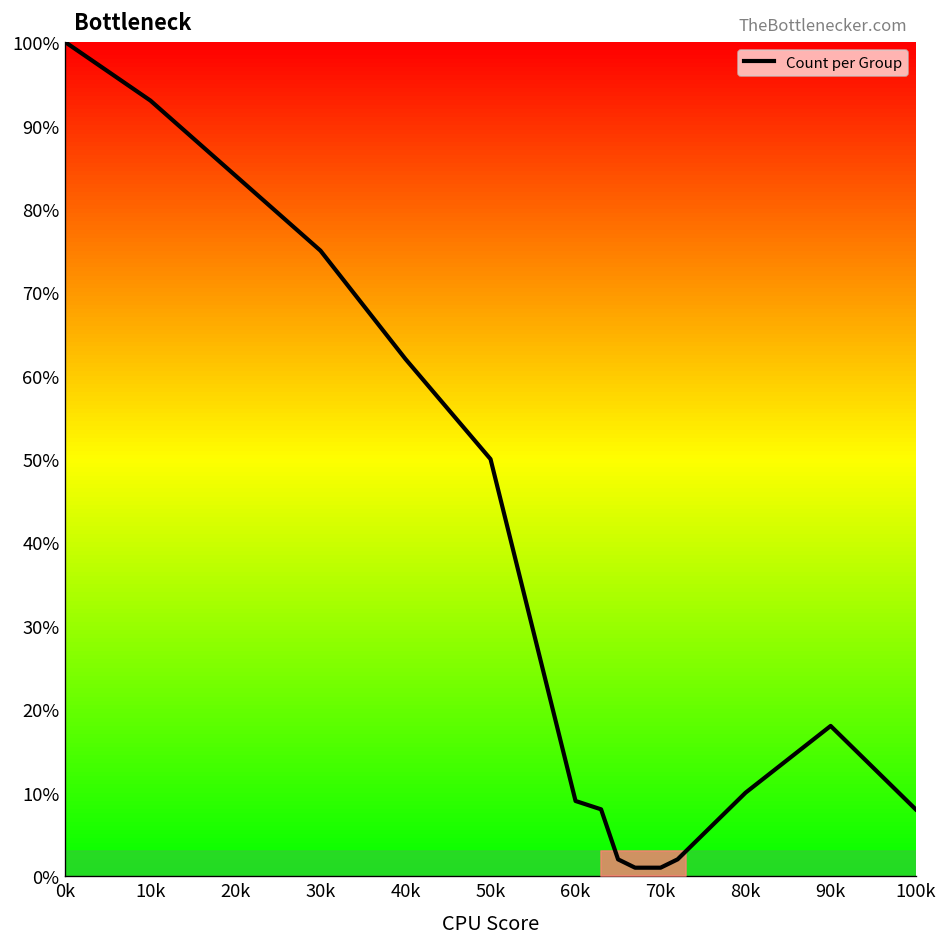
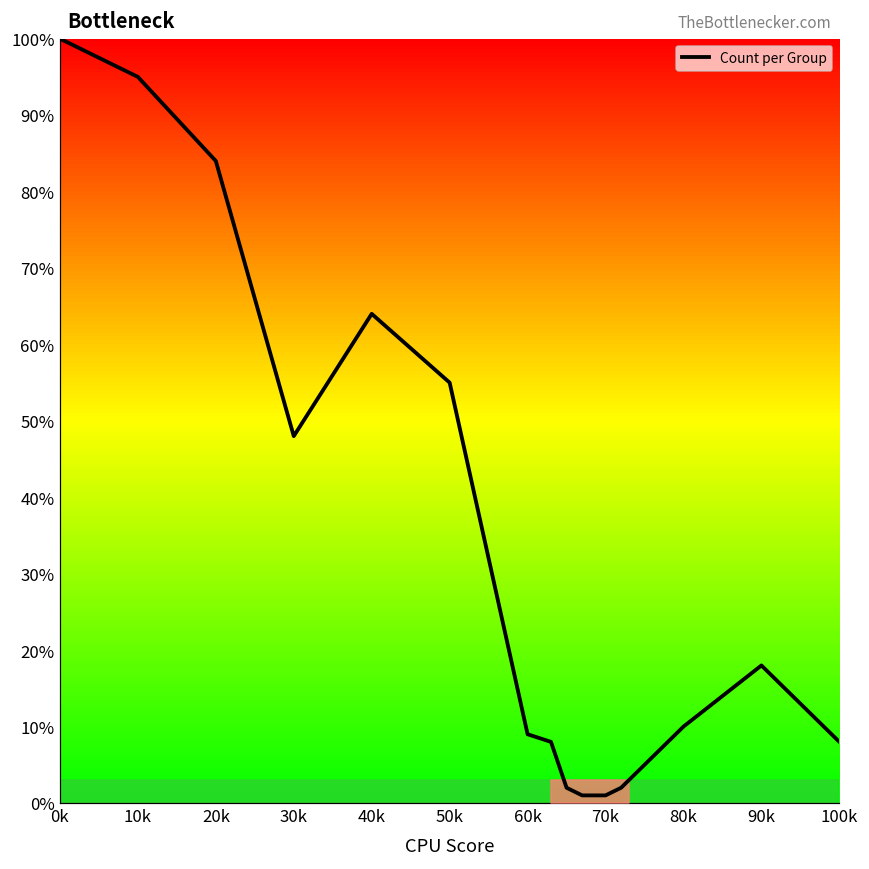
10k: 93% -> 95%
30k: 75% -> 48%
40k: 62% -> 64%
50k: 50% -> 55%
